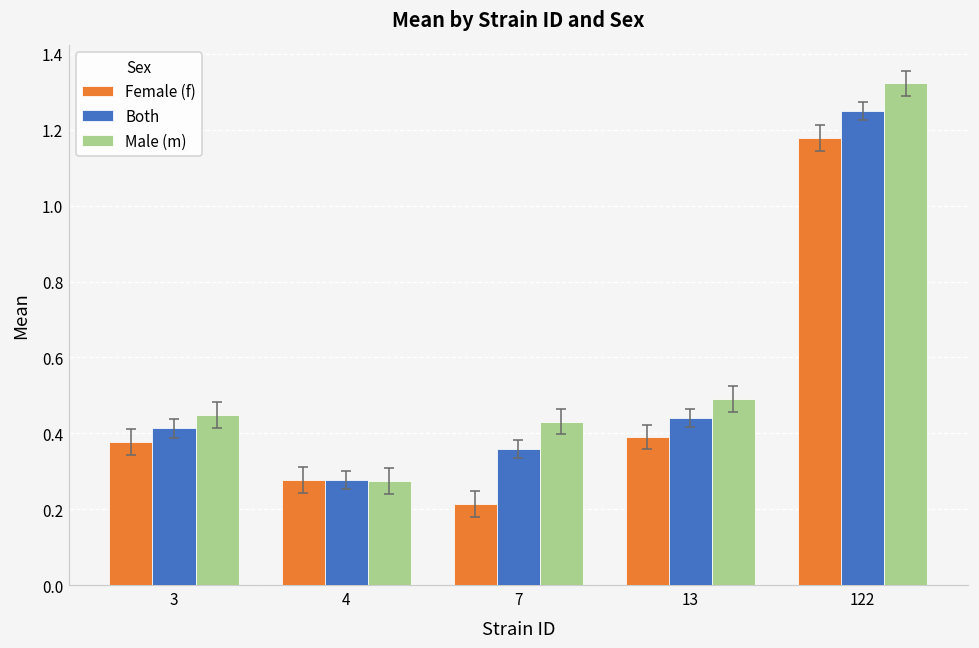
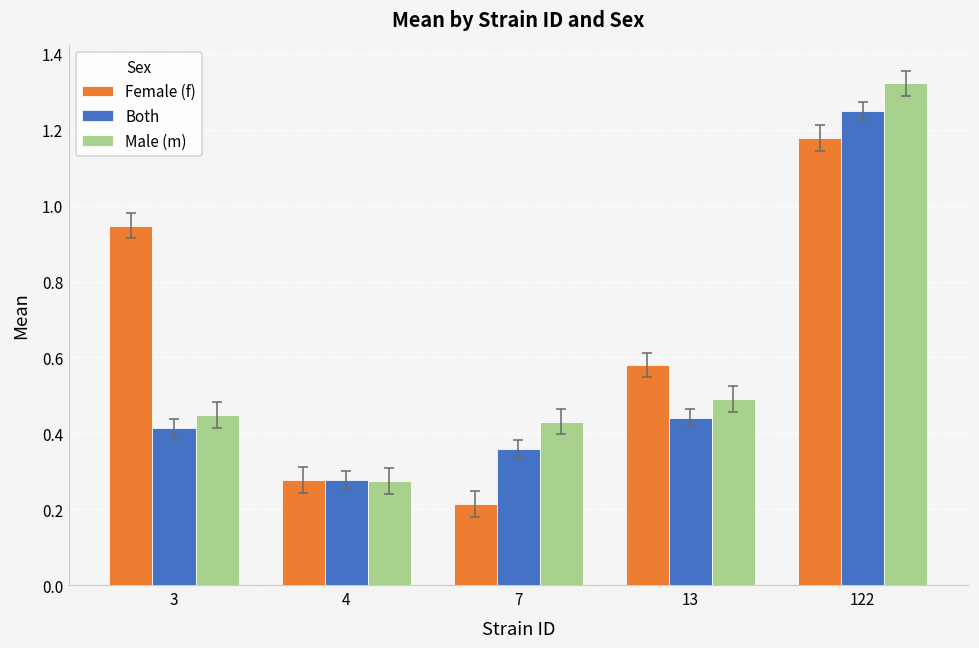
Female (f), 3: 0.38 -> 0.95
Female (f), 13: 0.39 -> 0.58
